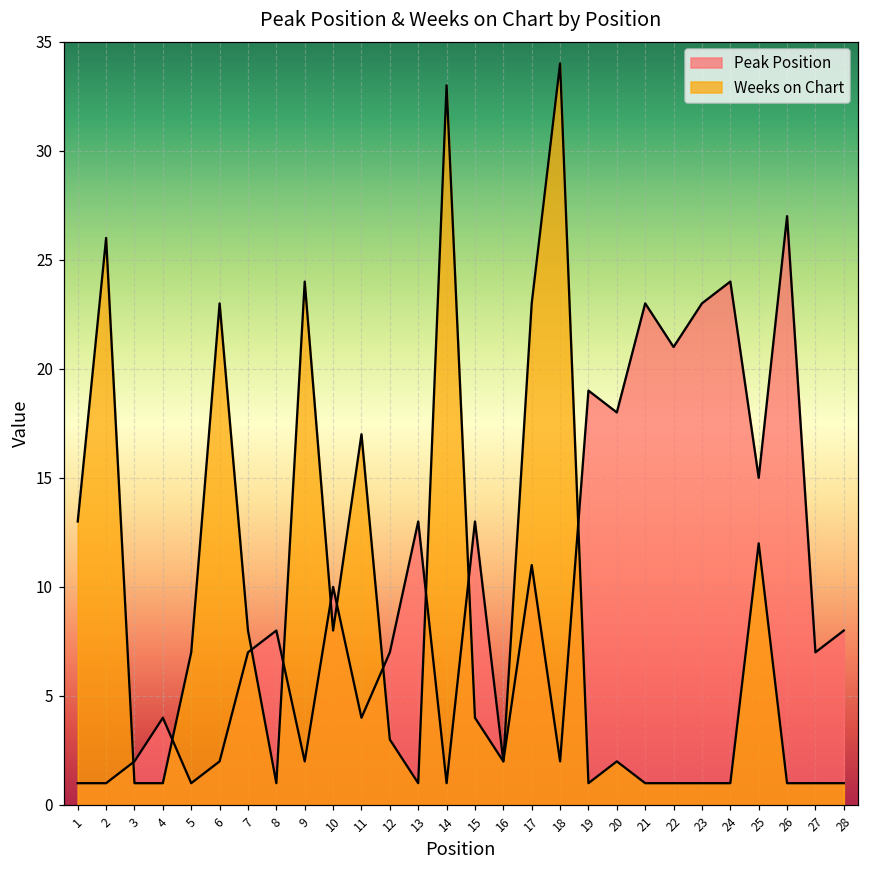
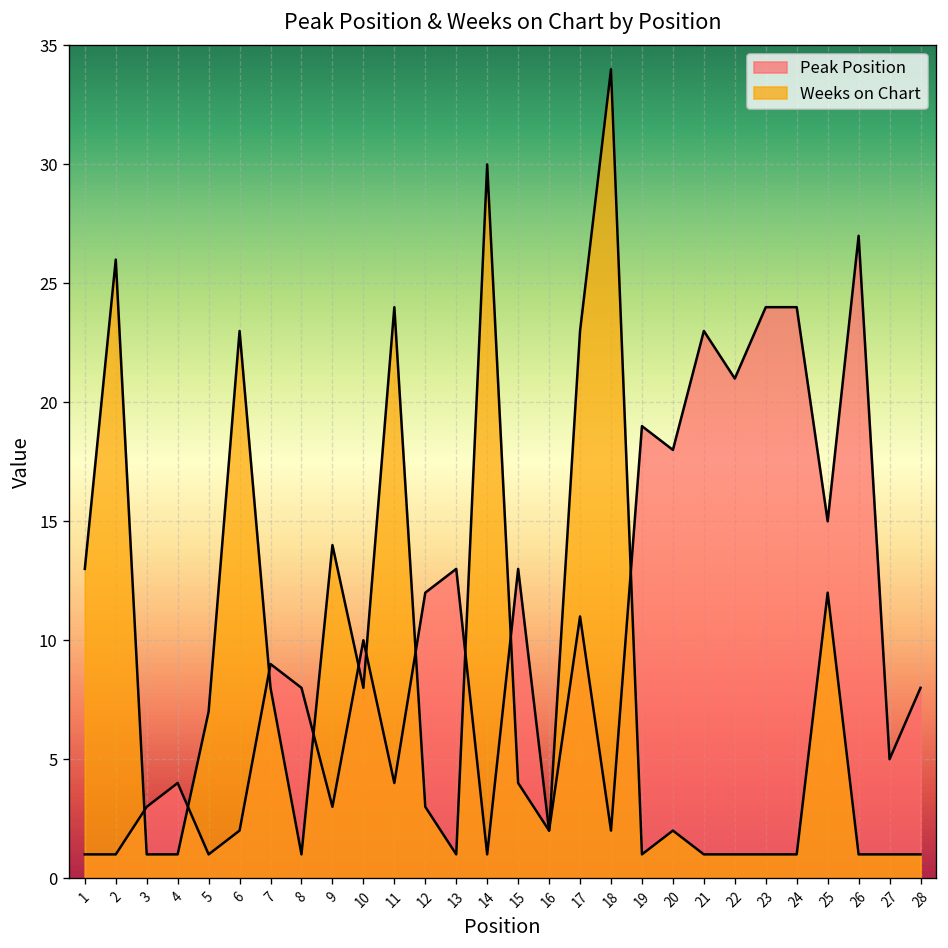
Peak Position, 3: 2 -> 3
Peak Position, 7: 7 -> 9
Peak Position, 9: 2 -> 3
Weeks on Chart, 9: 24 -> 14
Weeks on Chart, 11: 17 -> 24
Peak Position, 12: 7 -> 12
Weeks on Chart, 14: 33 -> 30
Peak Position, 23: 23 -> 24
Peak Position, 27: 7 -> 5
